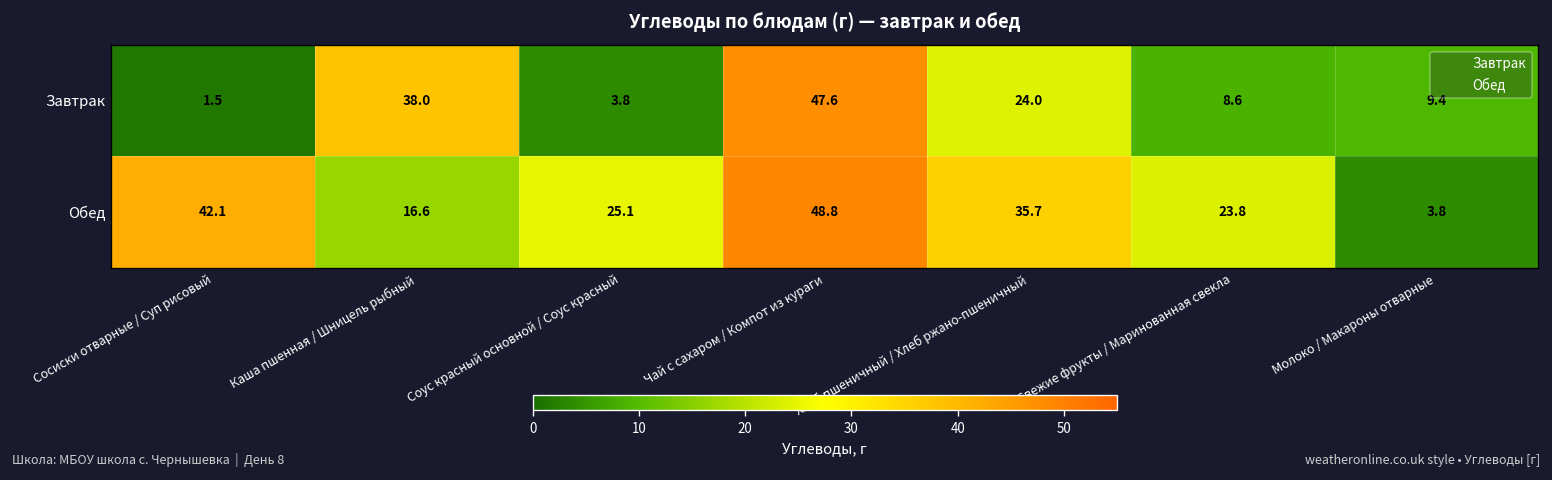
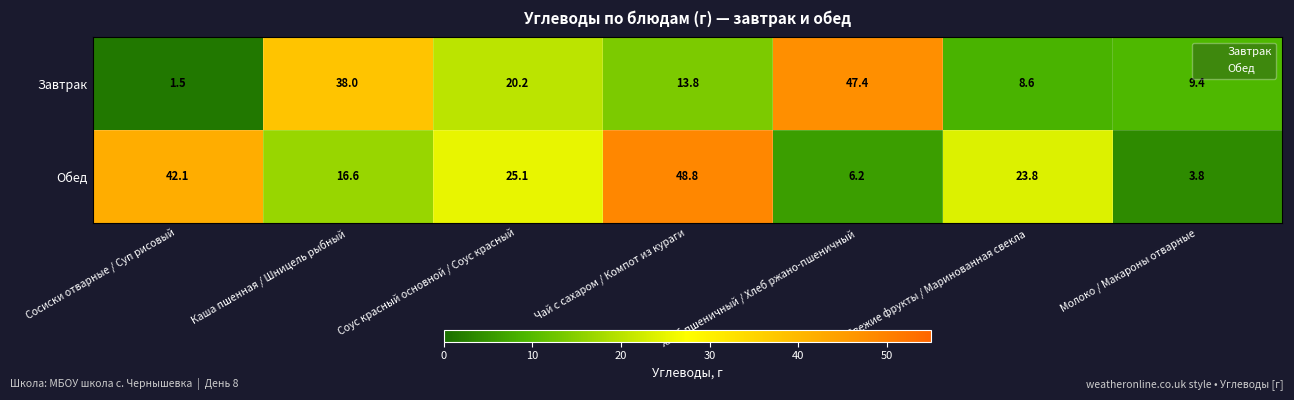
Завтрак, Соус красный основной / Соус красный: 3.8 -> 20.2
Завтрак, Чай с сахаром / Компот из кураги: 47.6 -> 13.8
Завтрак, Хлеб пшеничный / Хлеб ржано-пшеничный: 24.0 -> 47.4
Обед, Хлеб пшеничный / Хлеб ржано-пшеничный: 35.7 -> 6.2
